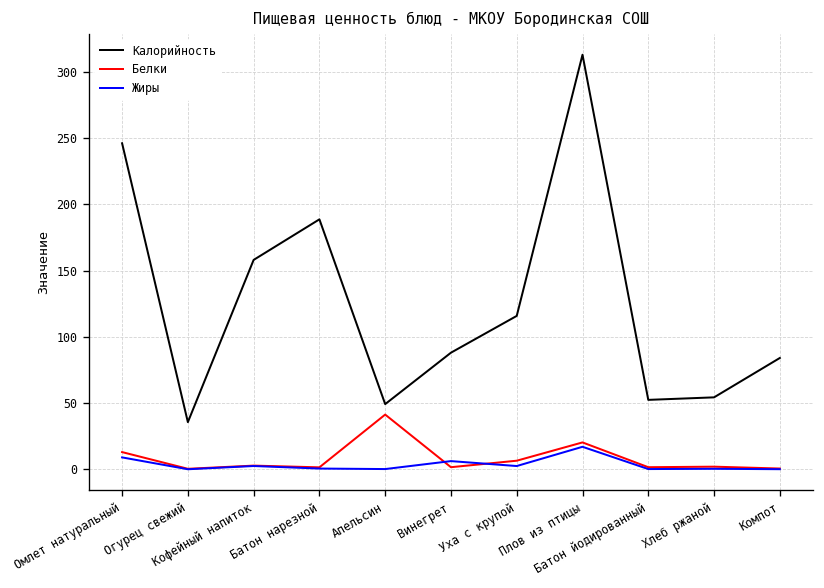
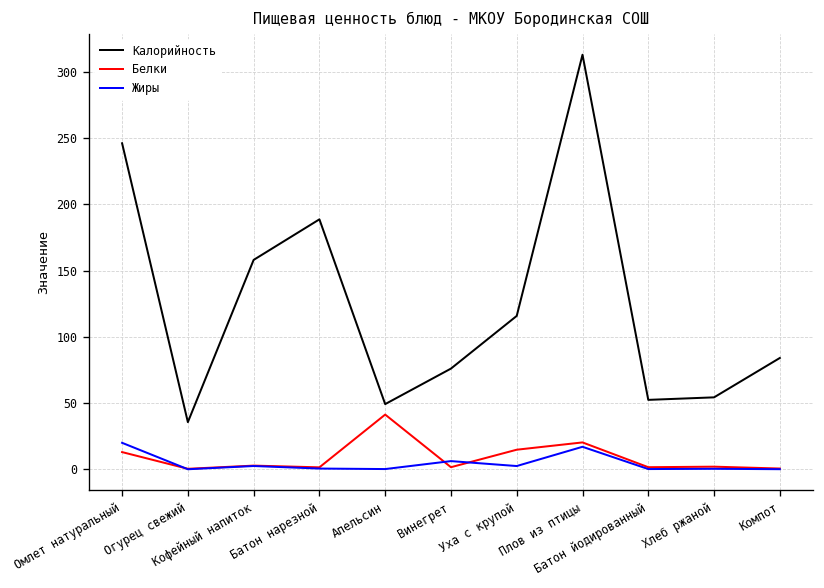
Жиры, Омлет натуральный: 9 -> 20
Калорийность, Винегрет: 88 -> 76
Белки, Уха с крупой: 7 -> 15
